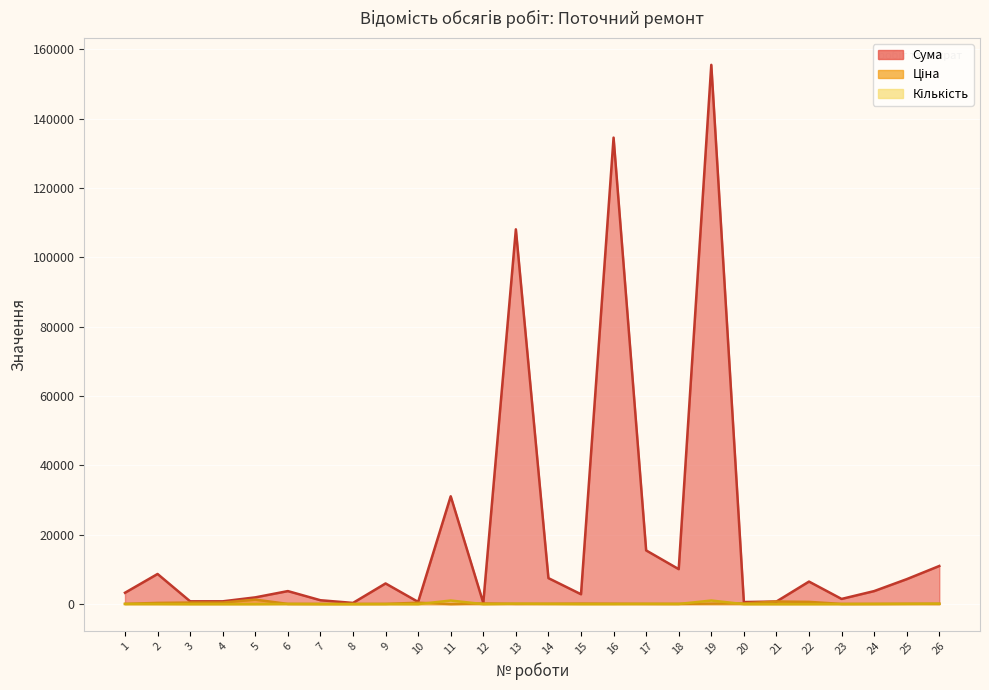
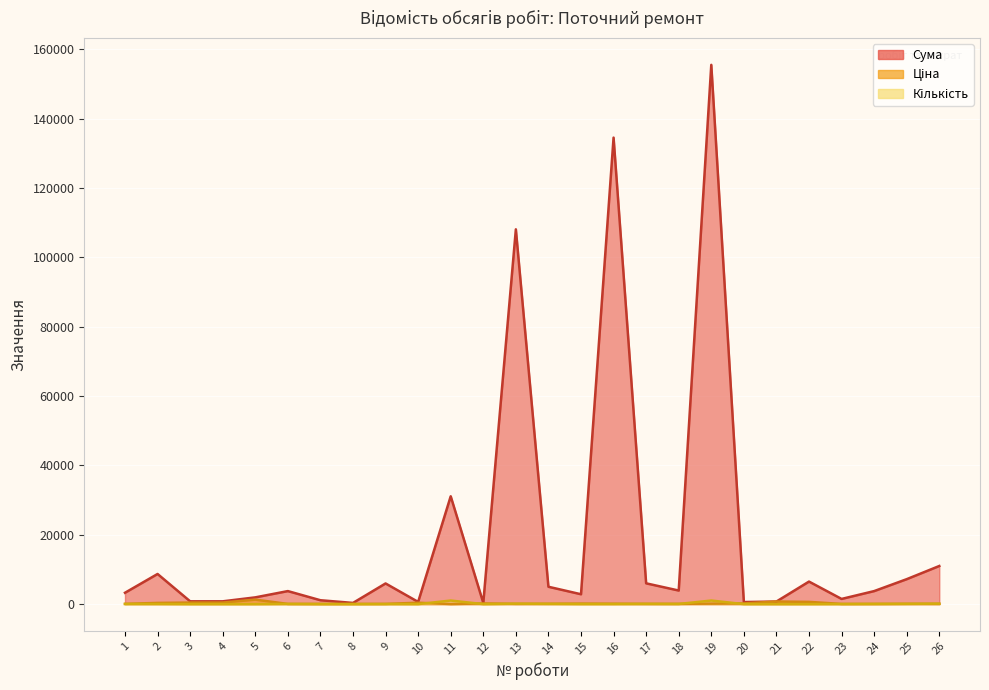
Сума, 14: 8000 -> 5000
Сума, 17: 15000 -> 6000
Сума, 18: 10000 -> 4000
